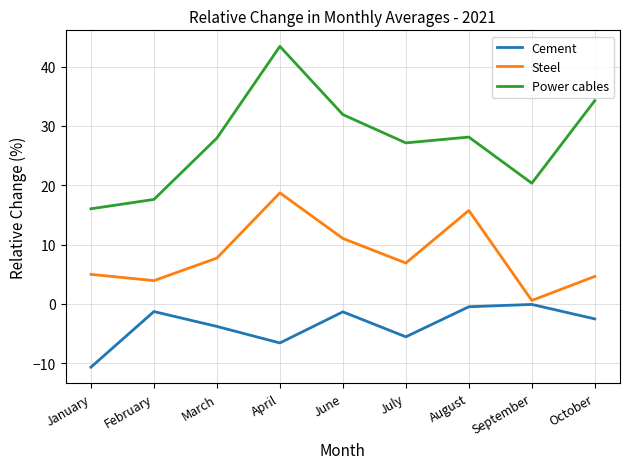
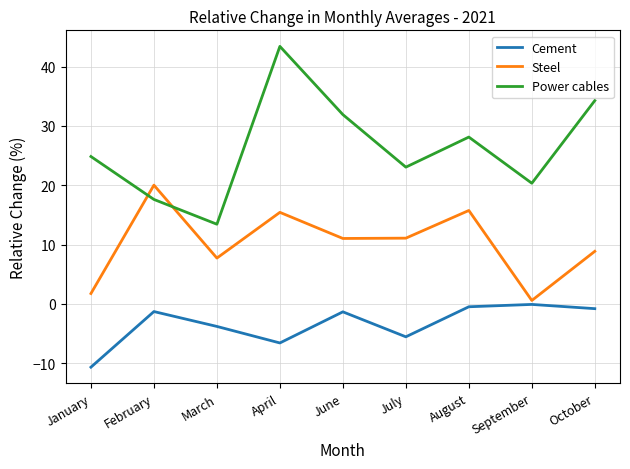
Steel, January: 5 -> 2
Power cables, January: 16 -> 25
Steel, February: 4 -> 20
Power cables, March: 28 -> 13
Steel, April: 19 -> 15
Steel, July: 7 -> 11
Power cables, July: 27 -> 23
Cement, October: -3 -> -1
Steel, October: 5 -> 9
